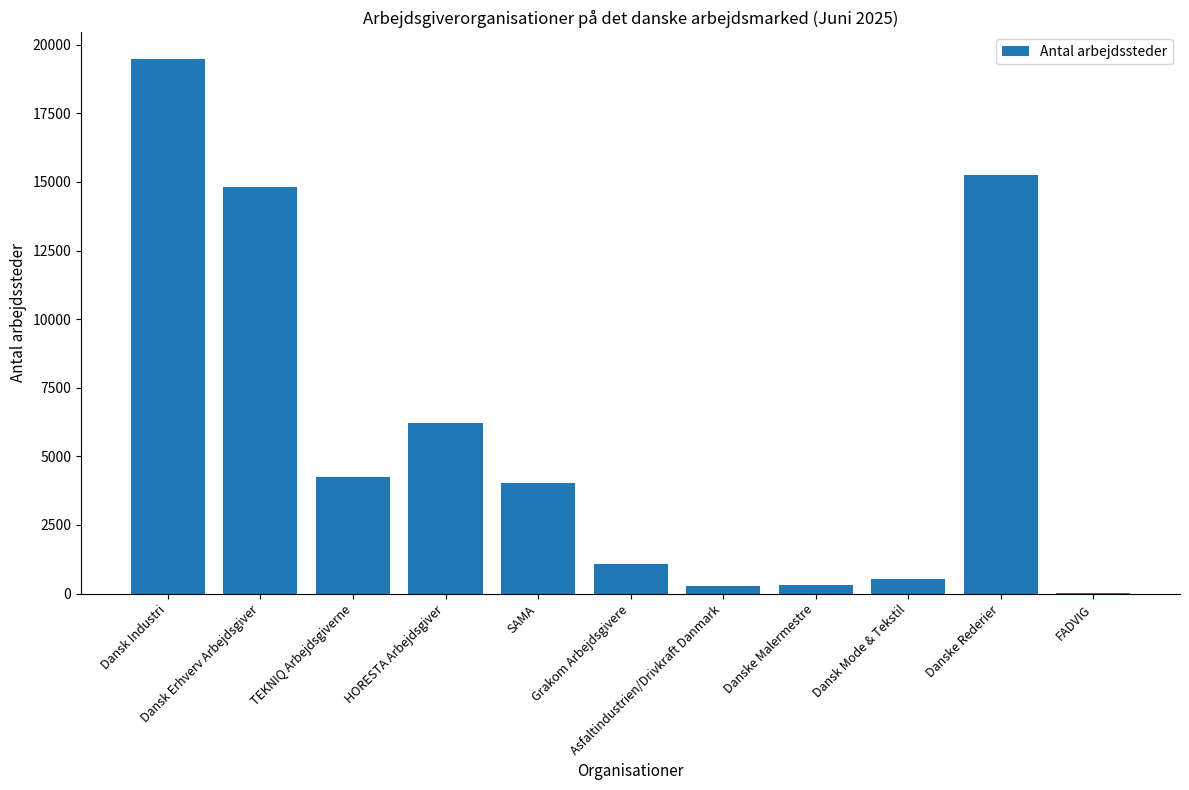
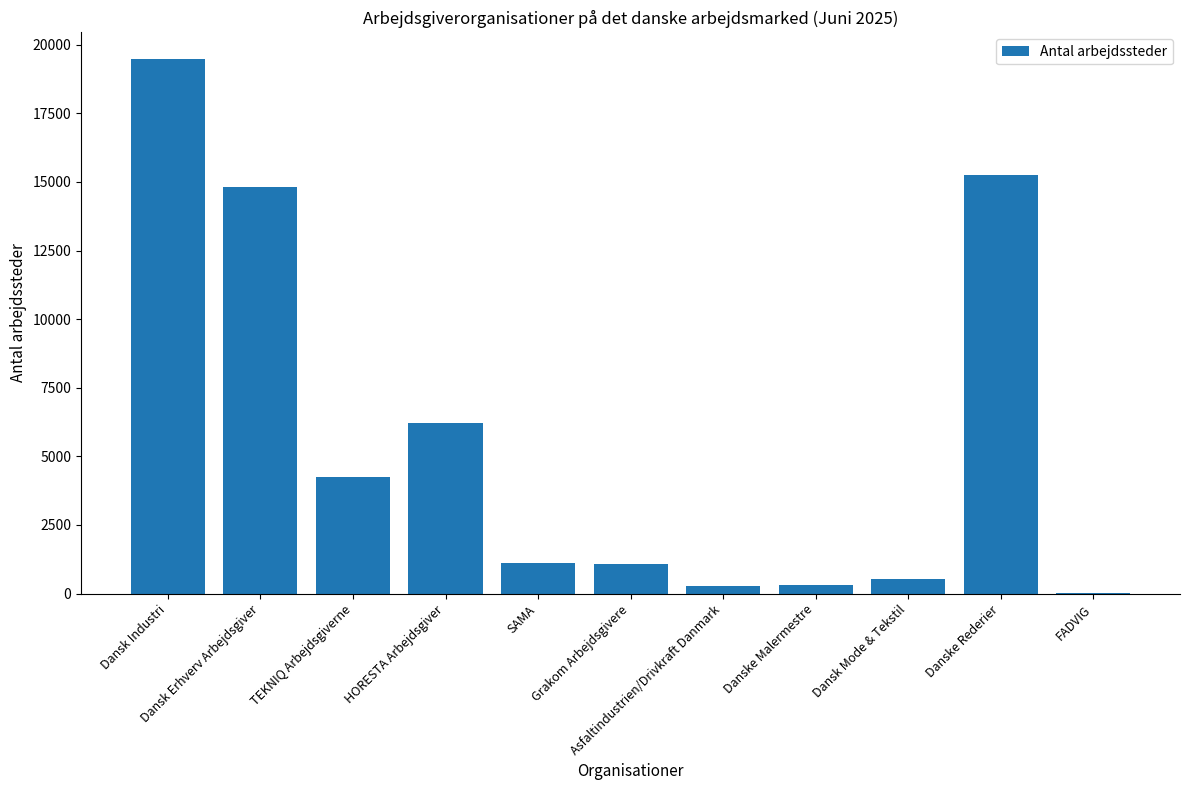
SAMA: 4000 -> 1100
